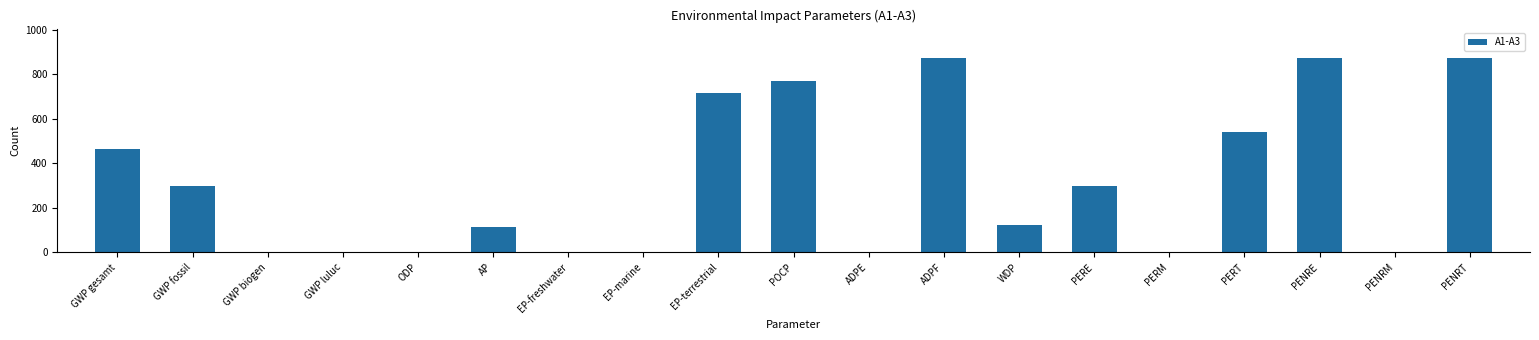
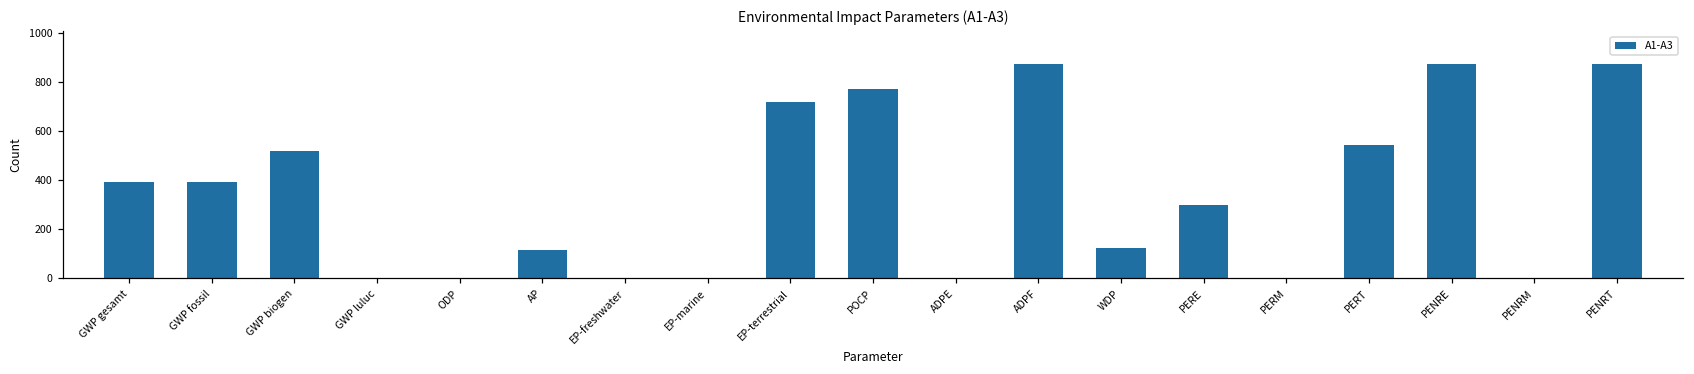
GWP gesamt: 460 -> 390
GWP fossil: 300 -> 390
GWP biogen: 0 -> 520
